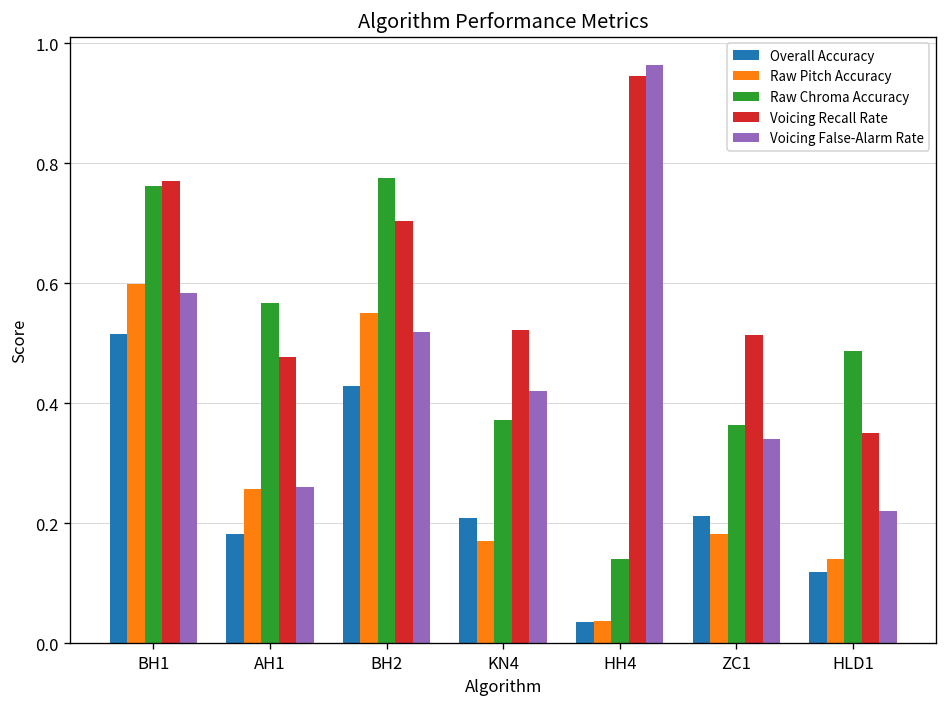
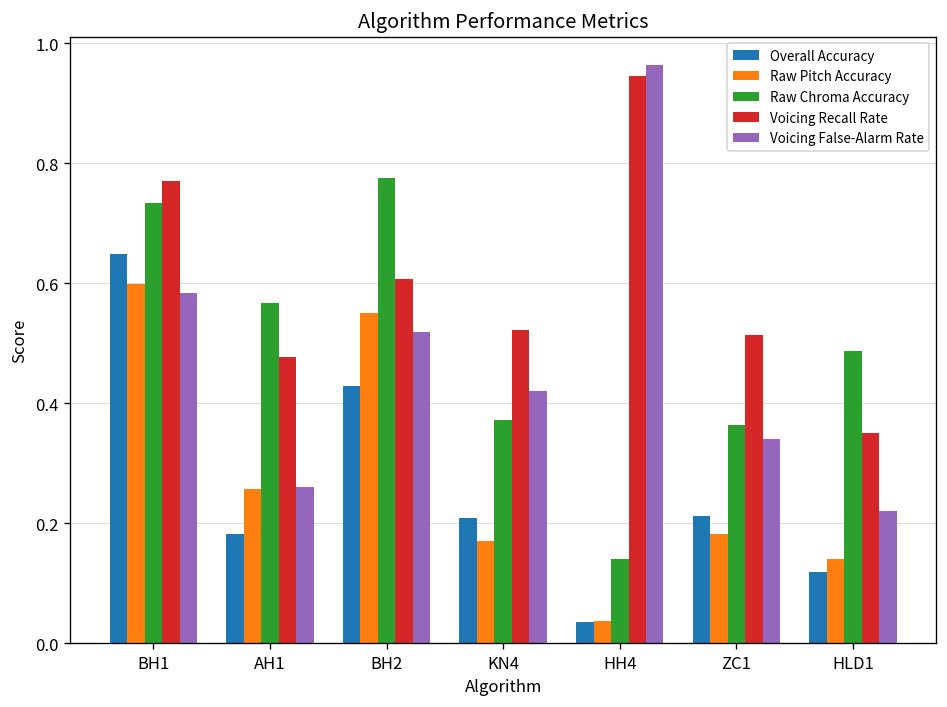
Overall Accuracy, BH1: 0.52 -> 0.65
Raw Chroma Accuracy, BH1: 0.76 -> 0.73
Voicing Recall Rate, BH2: 0.70 -> 0.61
